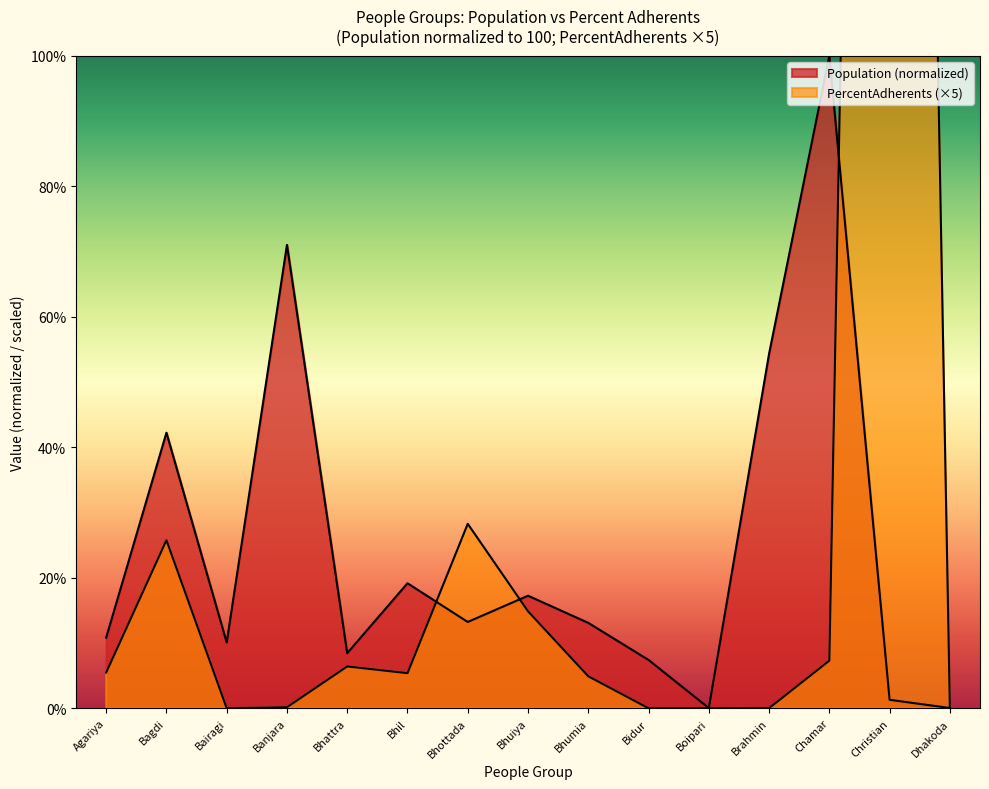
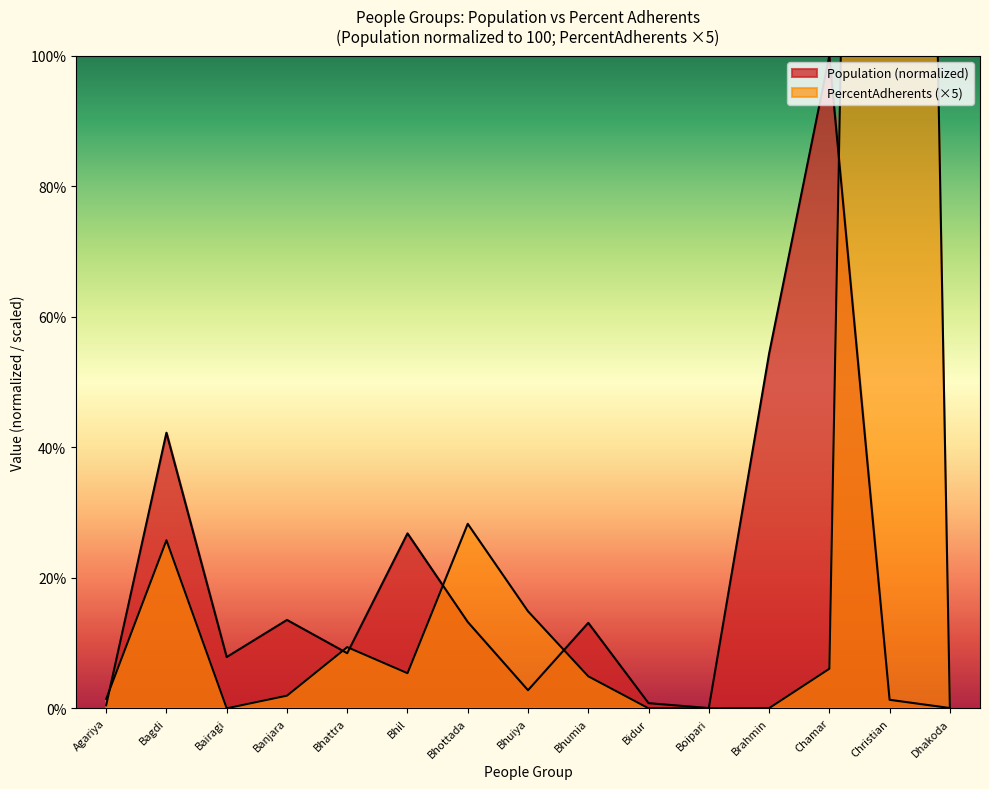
Population (normalized), Agariya: 11% -> 0%
PercentAdherents (×5), Agariya: 5% -> 1%
Population (normalized), Bairagi: 10% -> 8%
Population (normalized), Banjara: 71% -> 14%
PercentAdherents (×5), Banjara: 0% -> 2%
PercentAdherents (×5), Bhattra: 6% -> 9%
Population (normalized), Bhil: 19% -> 27%
Population (normalized), Bhuiya: 17% -> 3%
Population (normalized), Bidur: 7% -> 1%
PercentAdherents (×5), Chamar: 7% -> 6%
